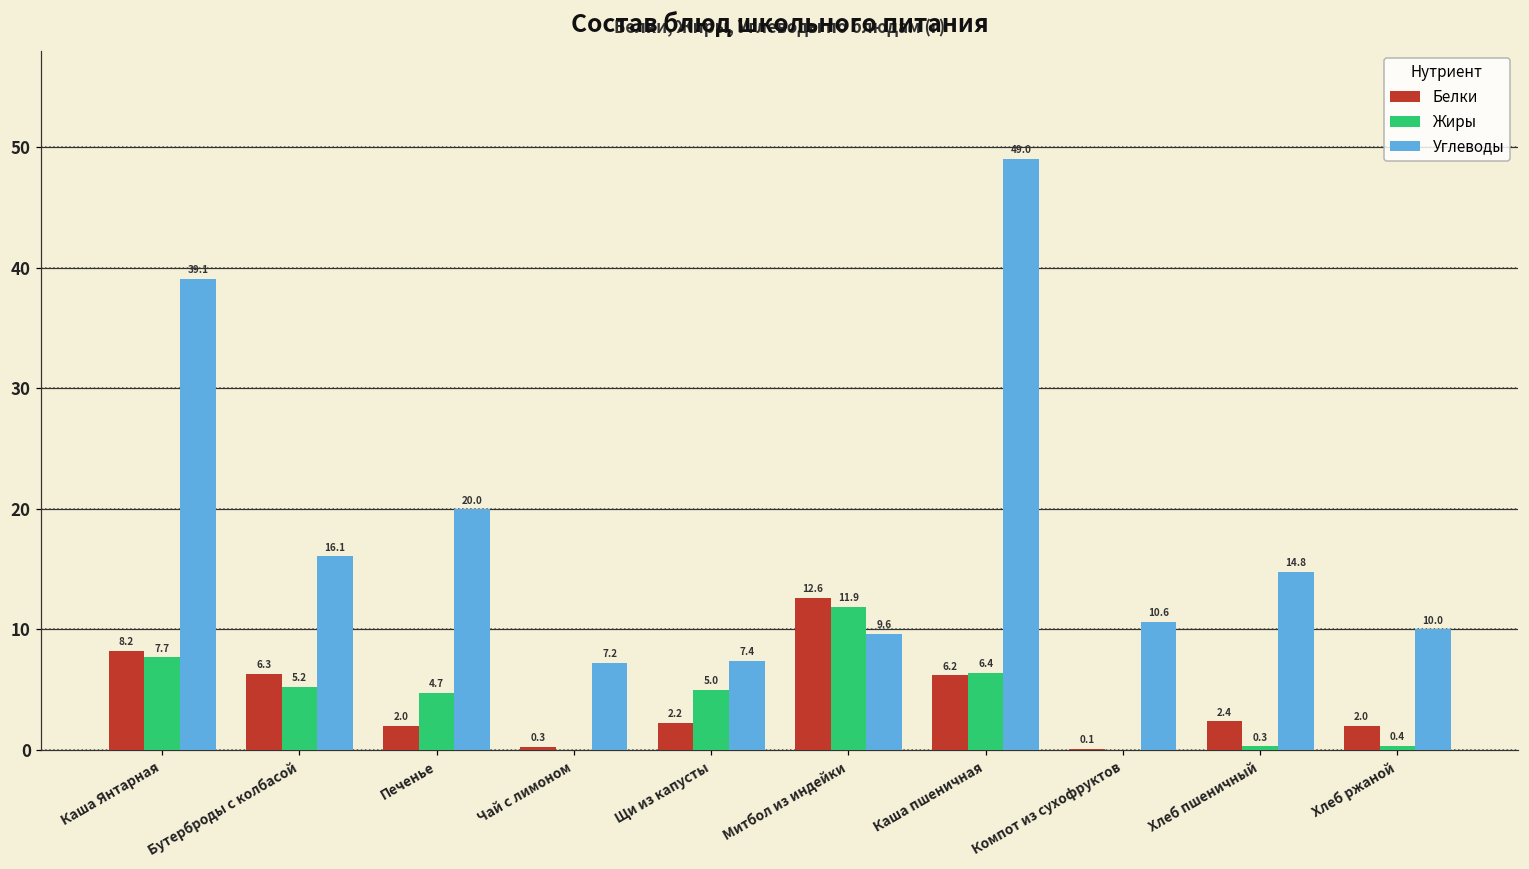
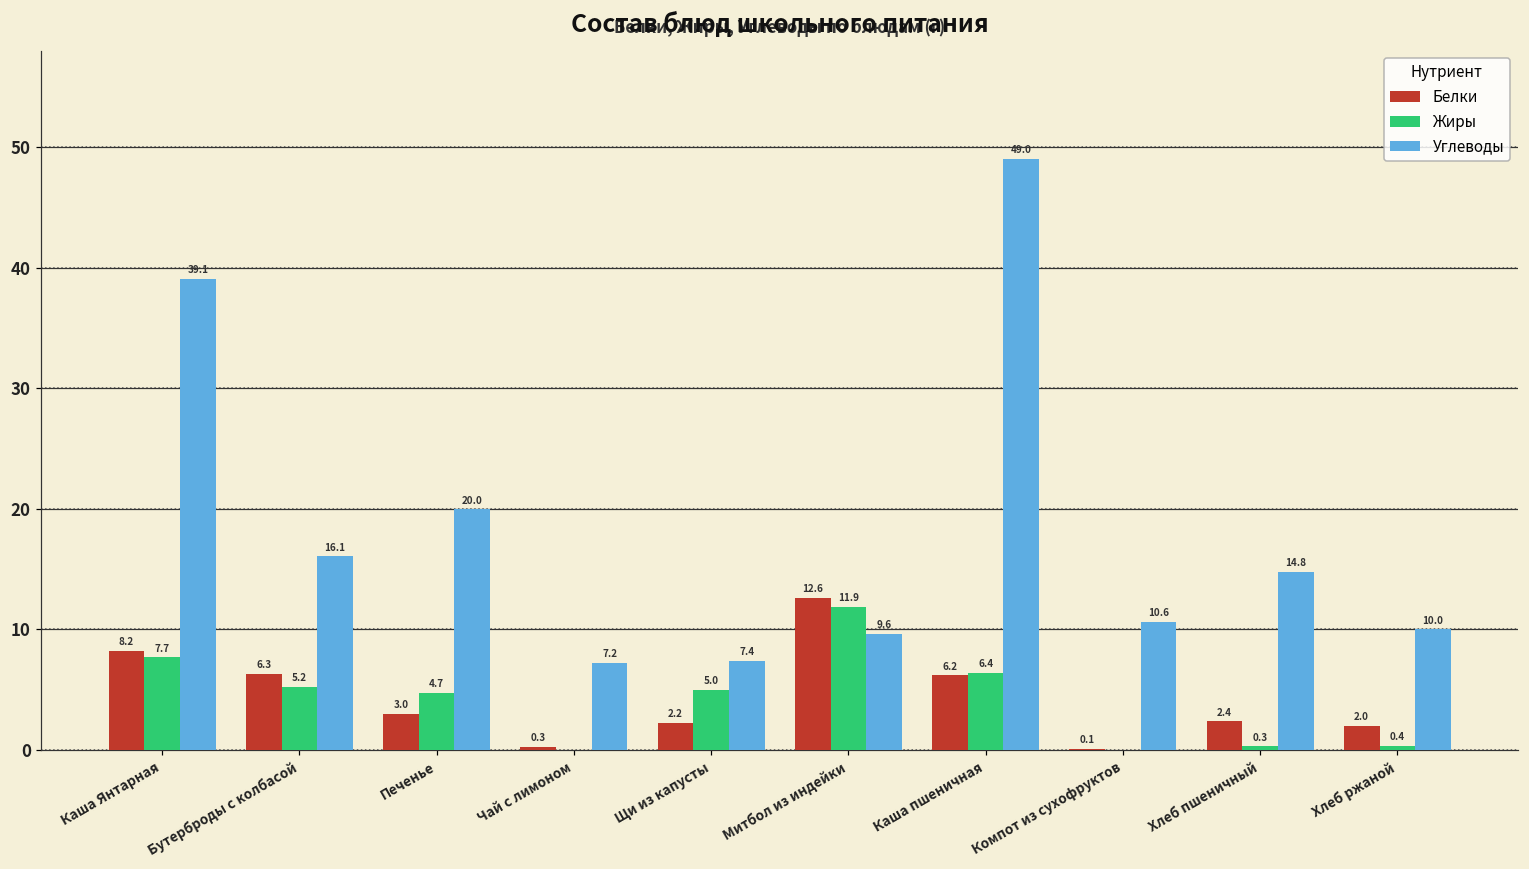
Белки, Печенье: 2.0 -> 3.0
